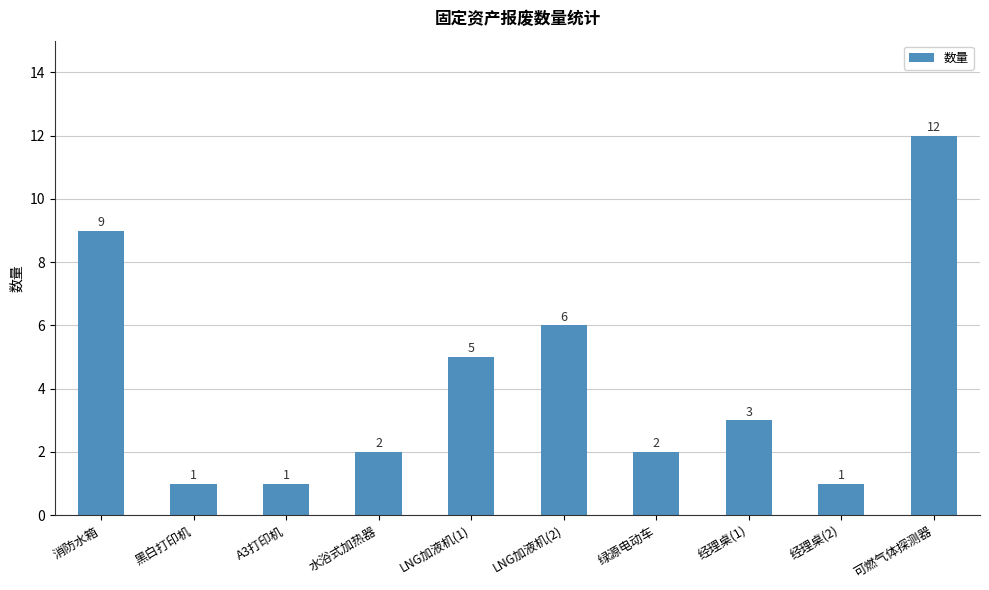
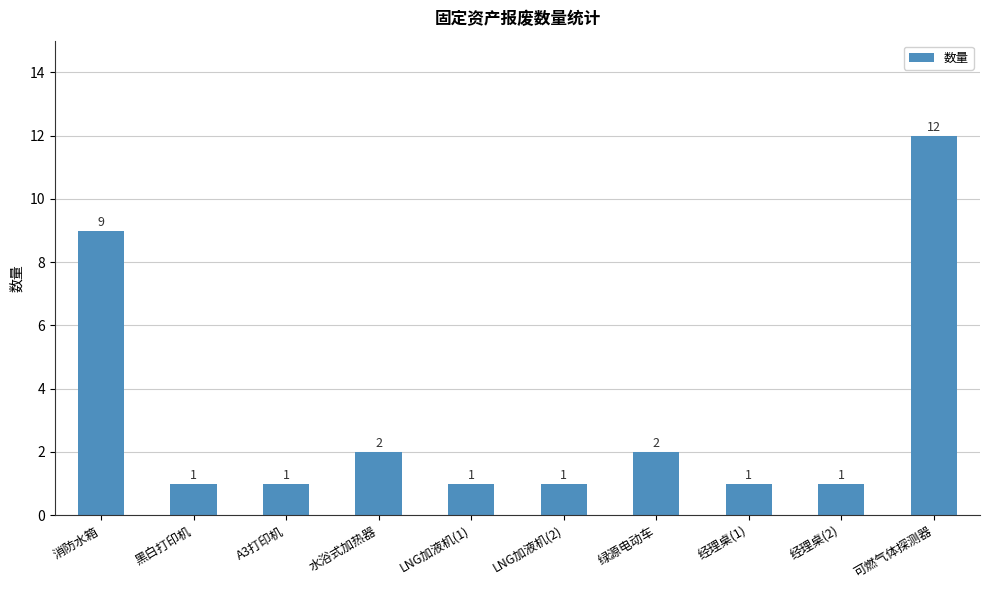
LNG加液机(1): 5 -> 1
LNG加液机(2): 6 -> 1
经理桌(1): 3 -> 1
